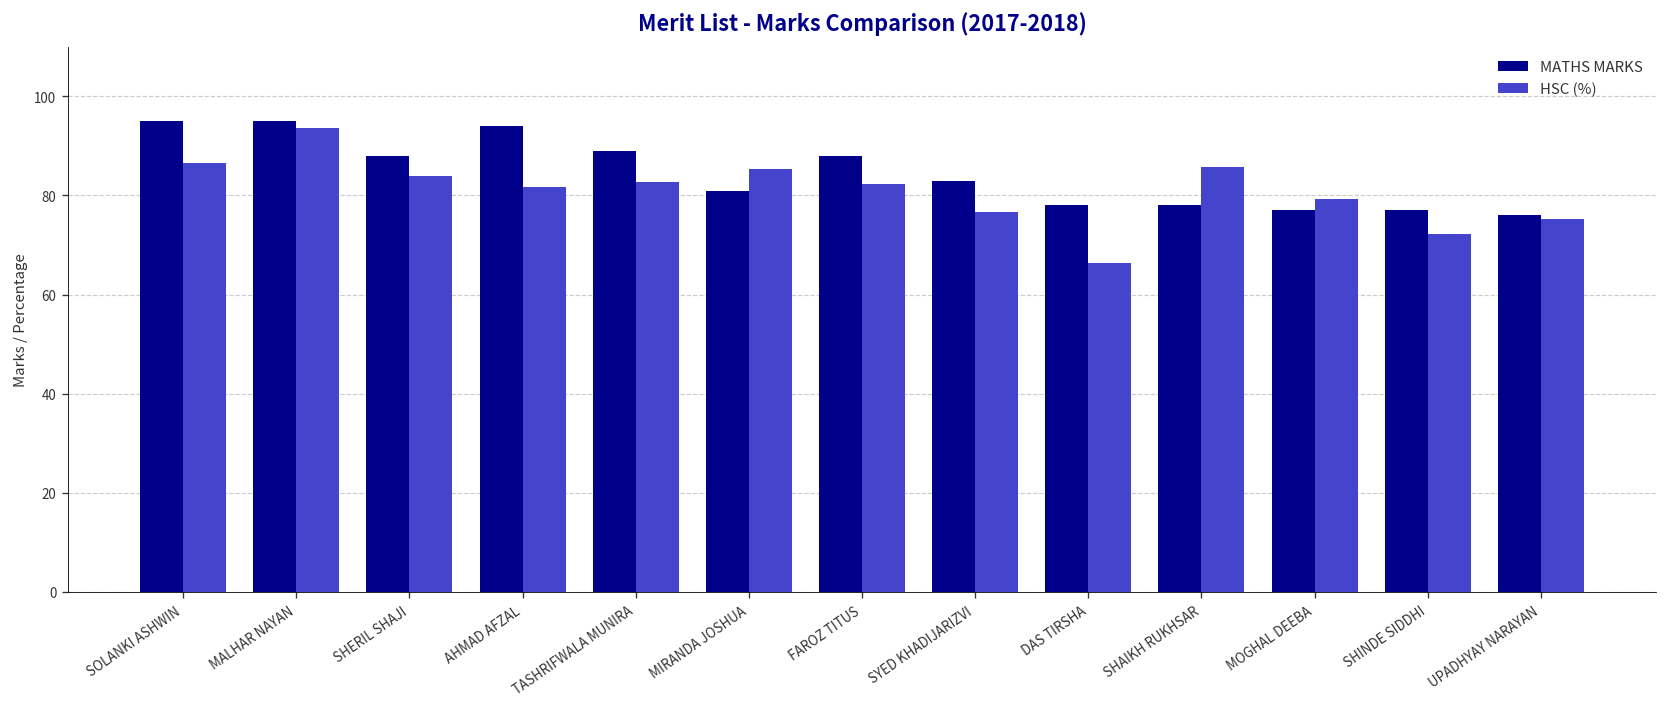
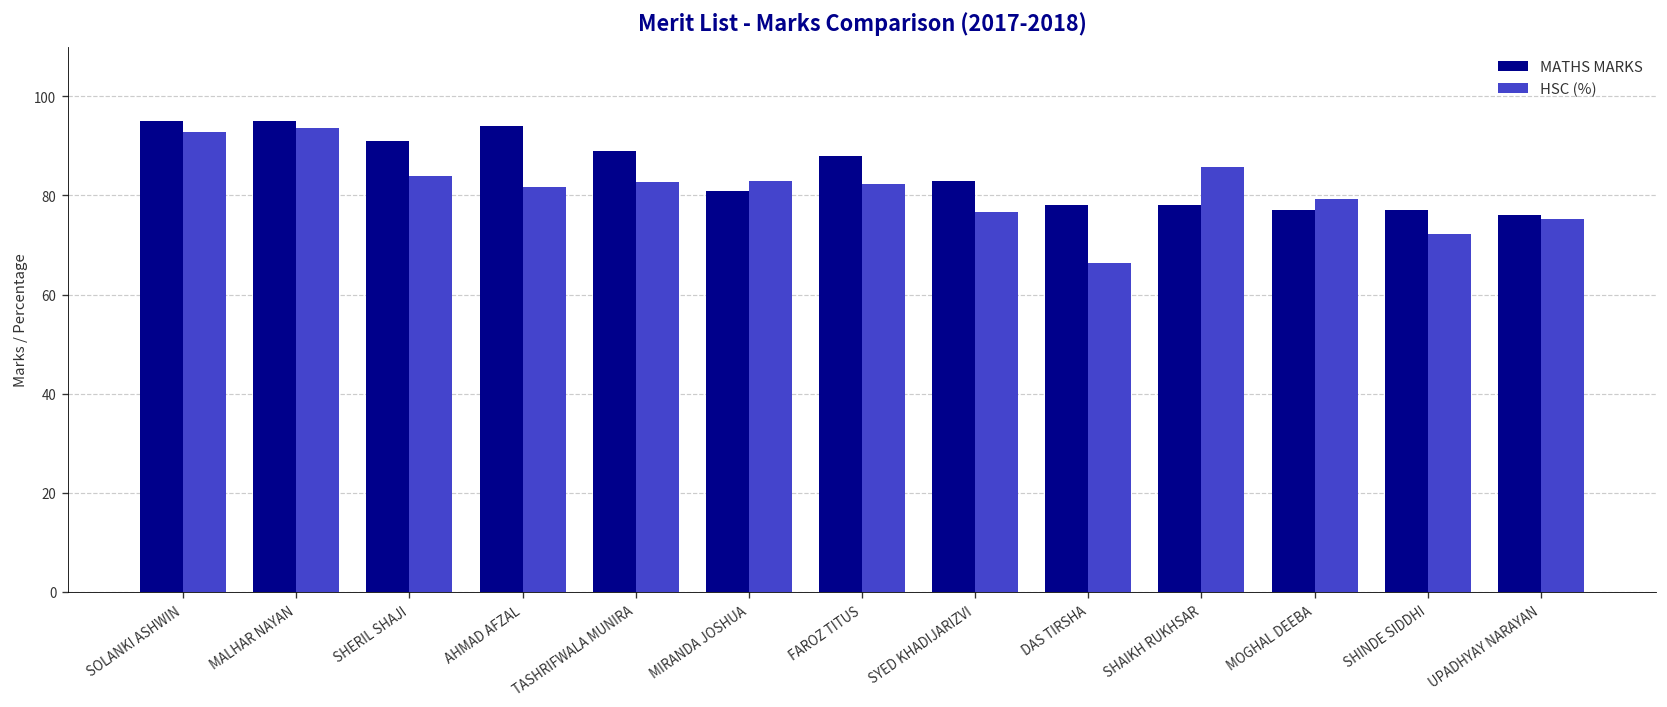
HSC (%), SOLANKI ASHWIN: 87 -> 93
MATHS MARKS, SHERIL SHAJI: 88 -> 91
HSC (%), MIRANDA JOSHUA: 85 -> 83
